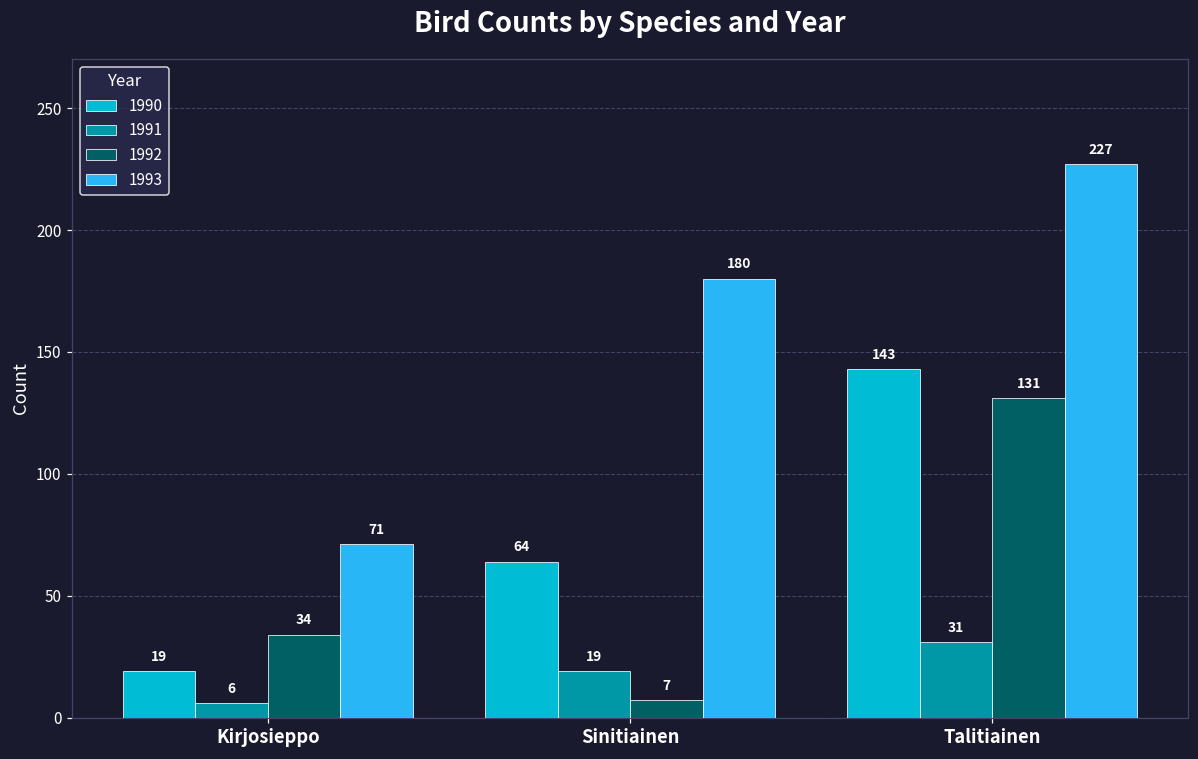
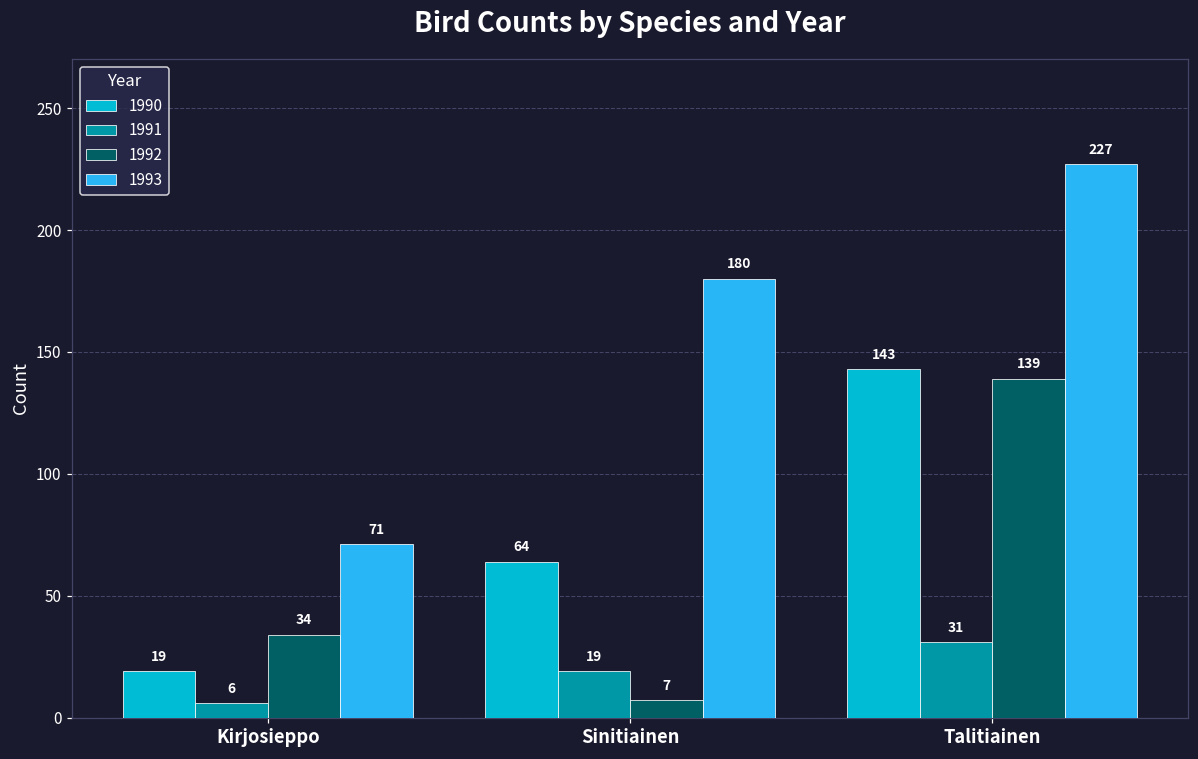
1992, Talitiainen: 131 -> 139
